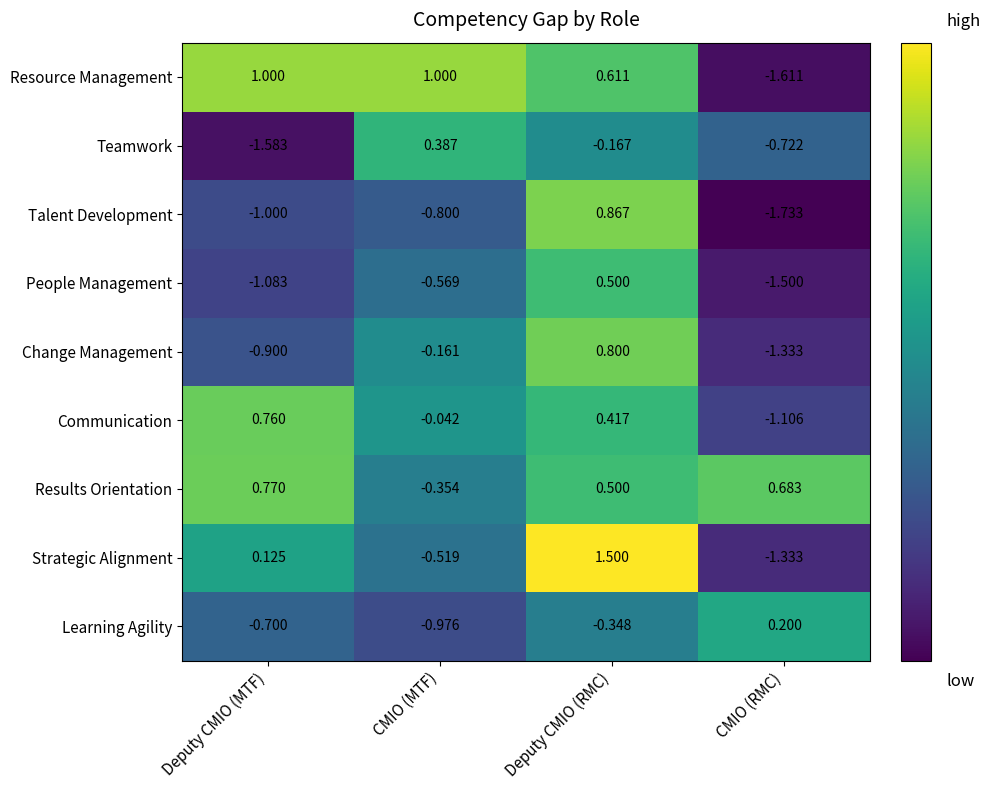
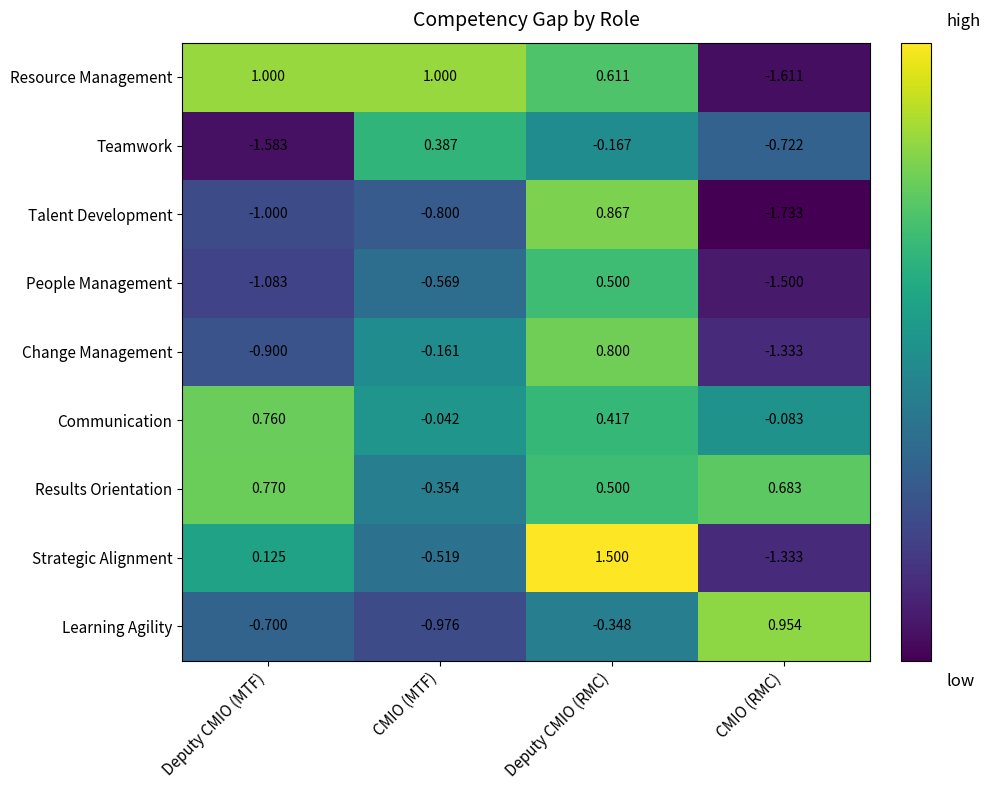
Communication, CMIO (RMC): -1.106 -> -0.083
Learning Agility, CMIO (RMC): 0.200 -> 0.954
